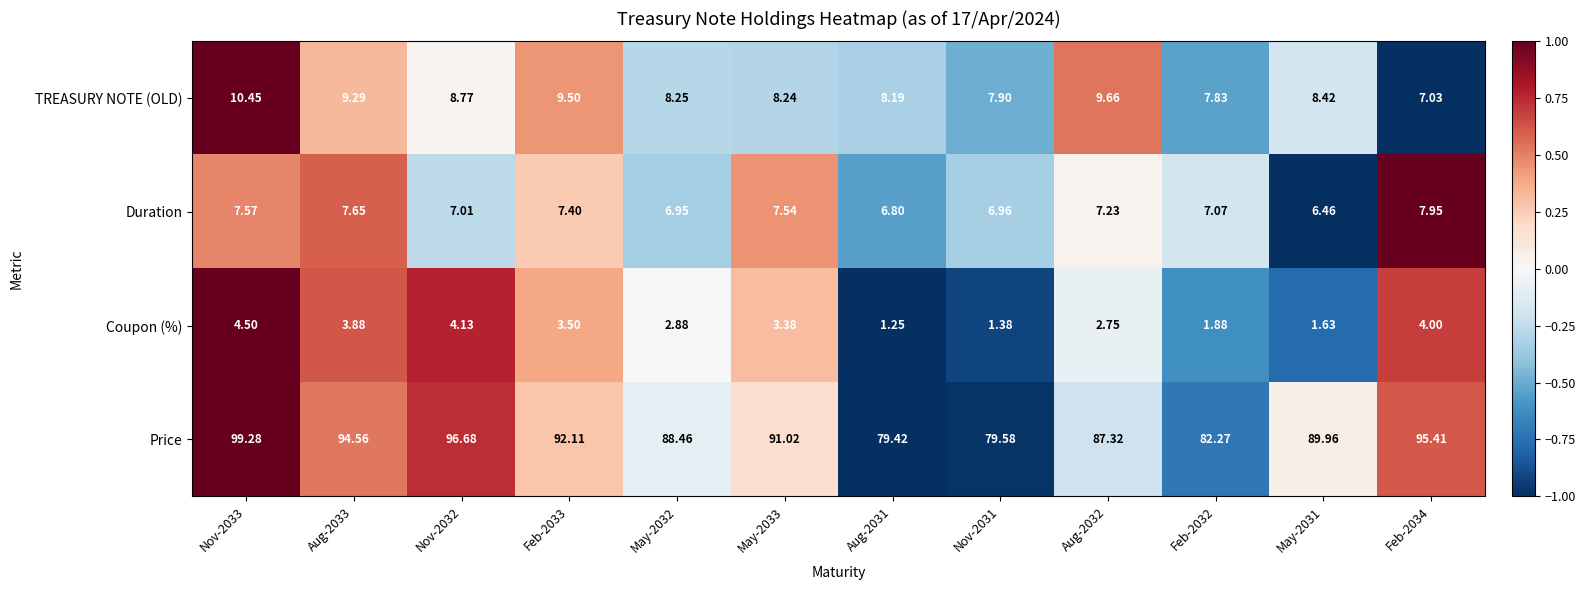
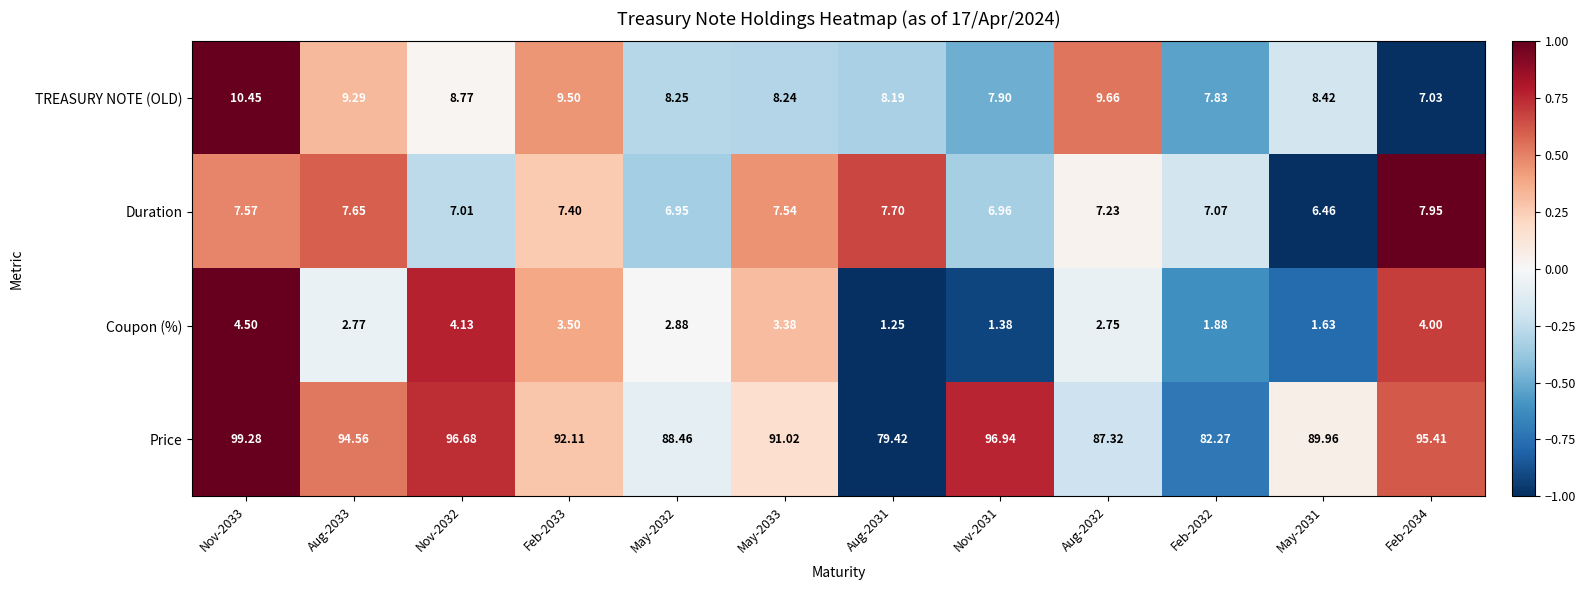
Duration, Aug-2031: 6.80 -> 7.70
Coupon (%), Aug-2033: 3.88 -> 2.77
Price, Nov-2031: 79.58 -> 96.94
